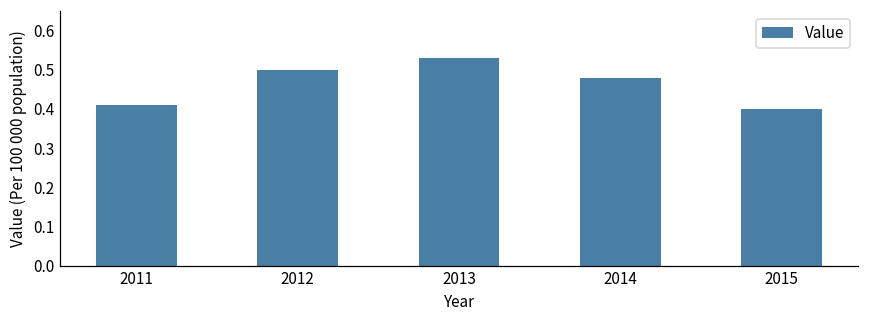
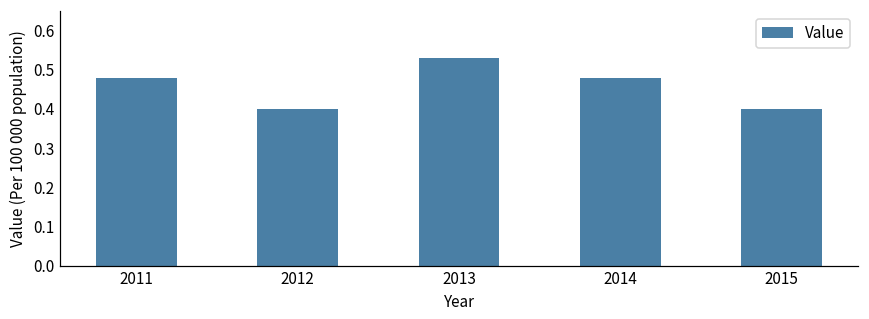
2011: 0.41 -> 0.48
2012: 0.5 -> 0.4
